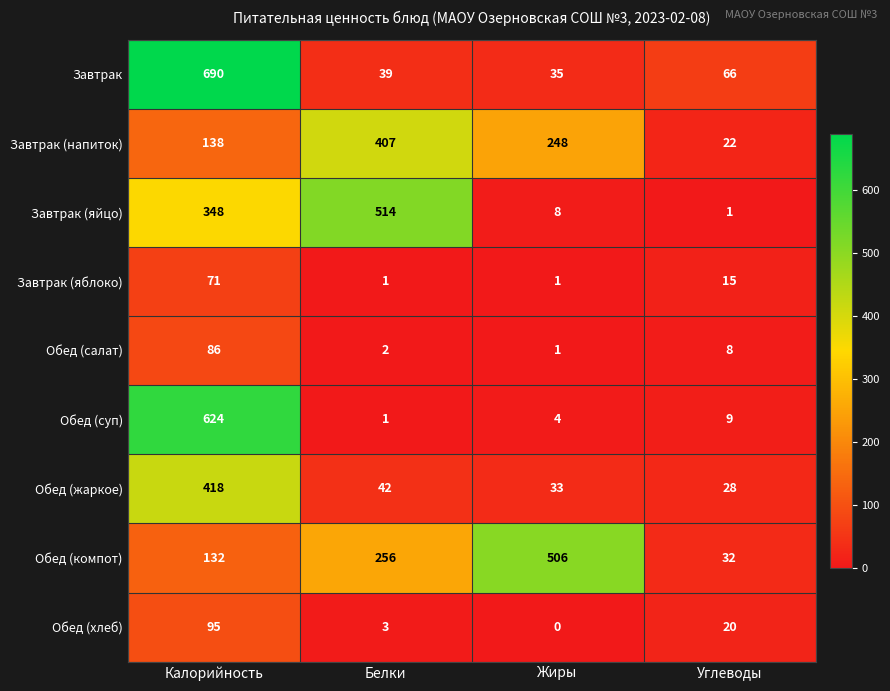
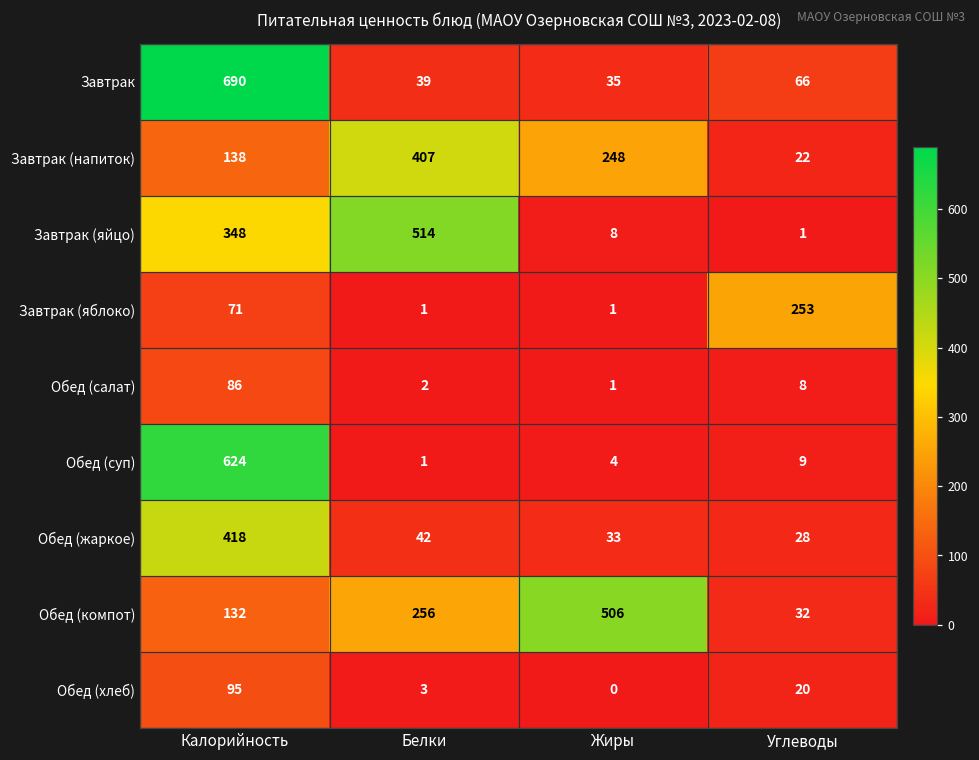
Завтрак (яблоко), Углеводы: 15 -> 253
